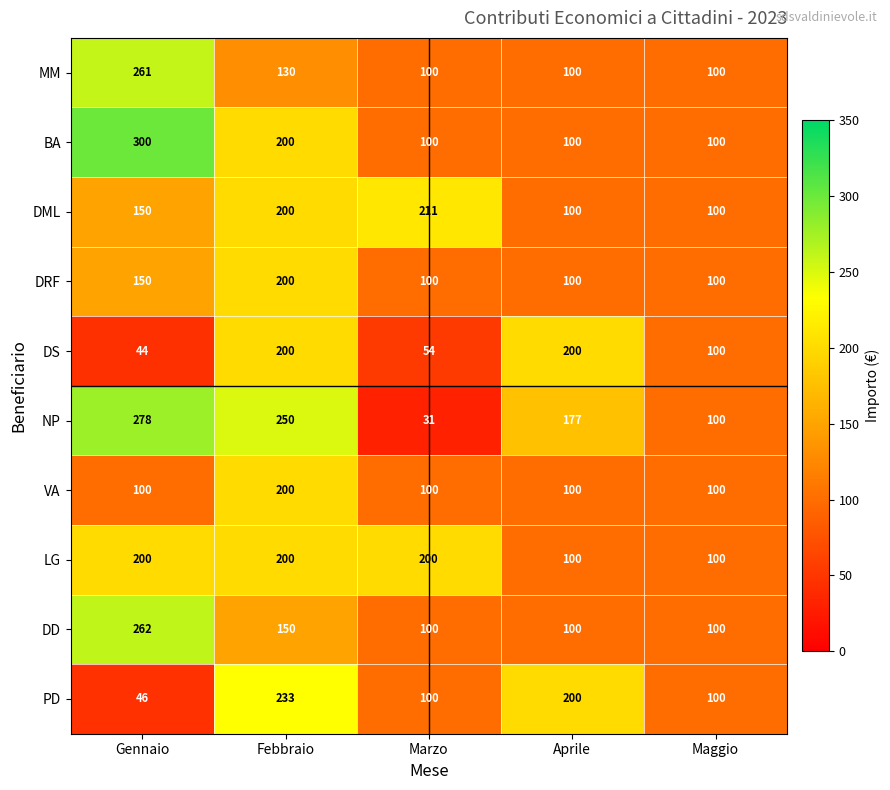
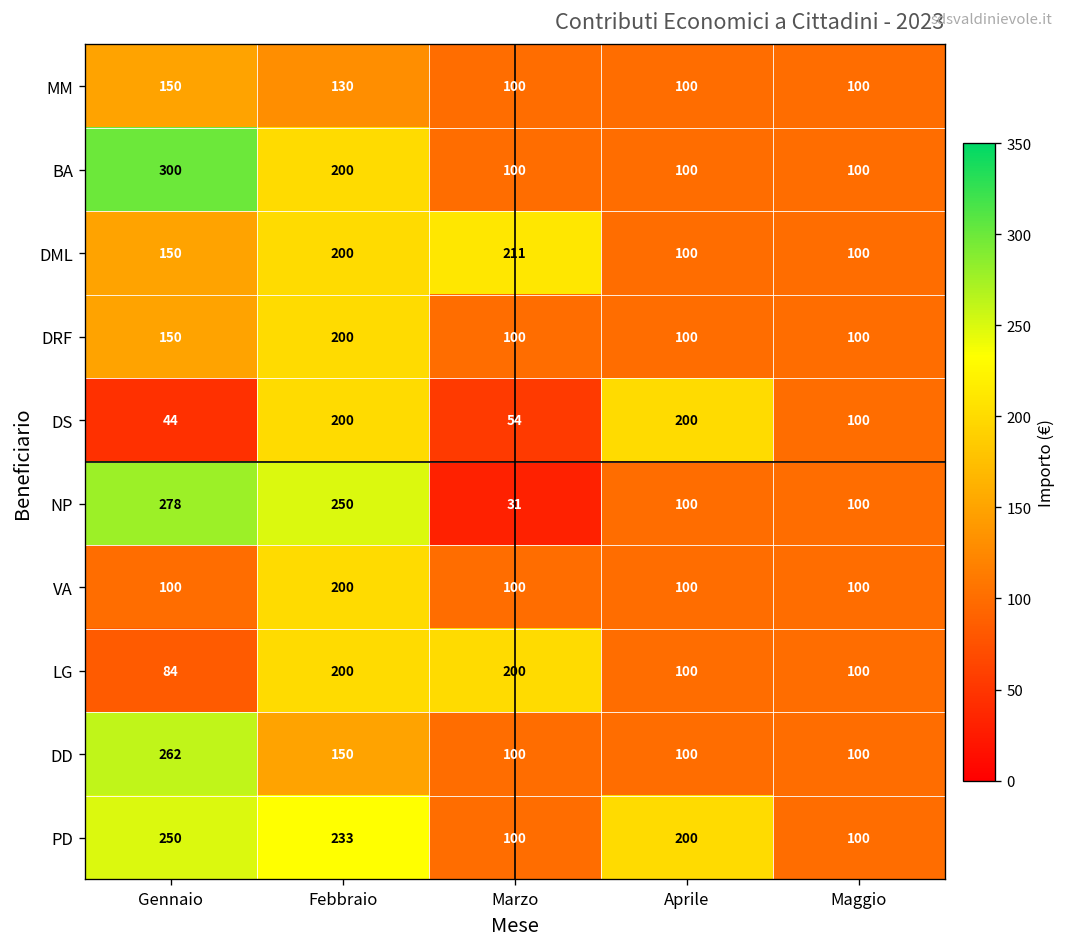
MM, Gennaio: 261 -> 150
NP, Aprile: 177 -> 100
LG, Gennaio: 200 -> 84
PD, Gennaio: 46 -> 250
